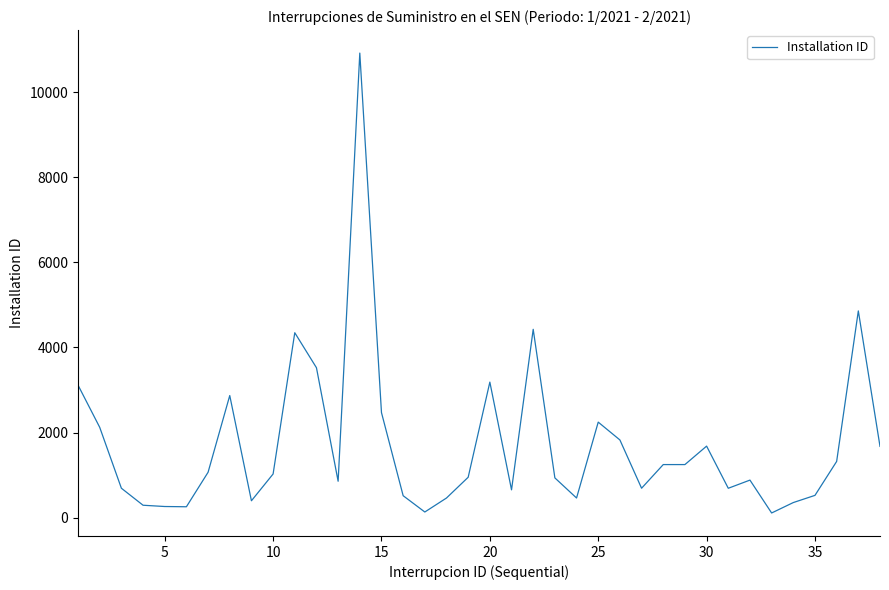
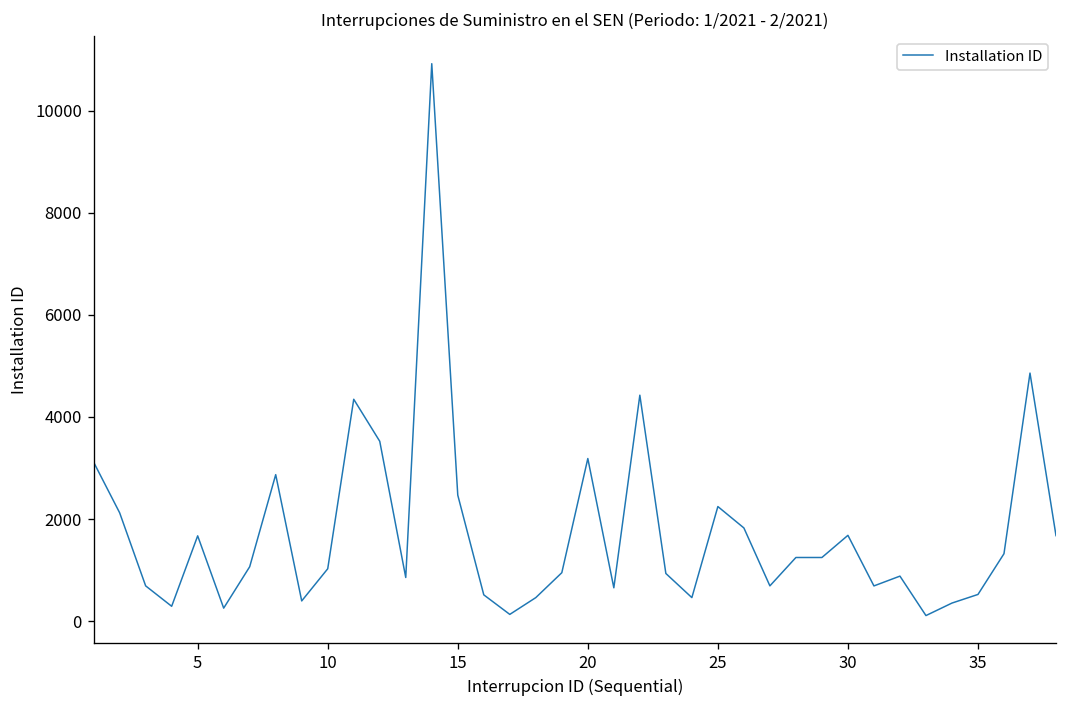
5: 300 -> 1700
